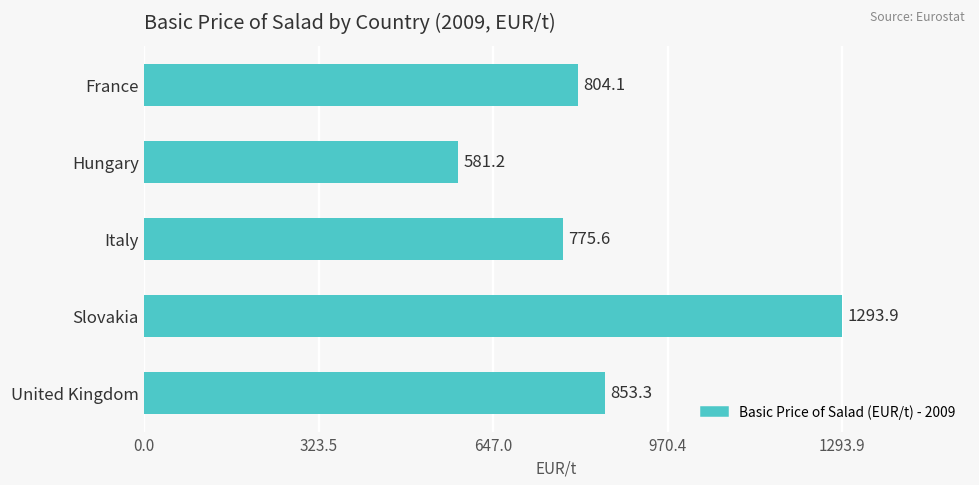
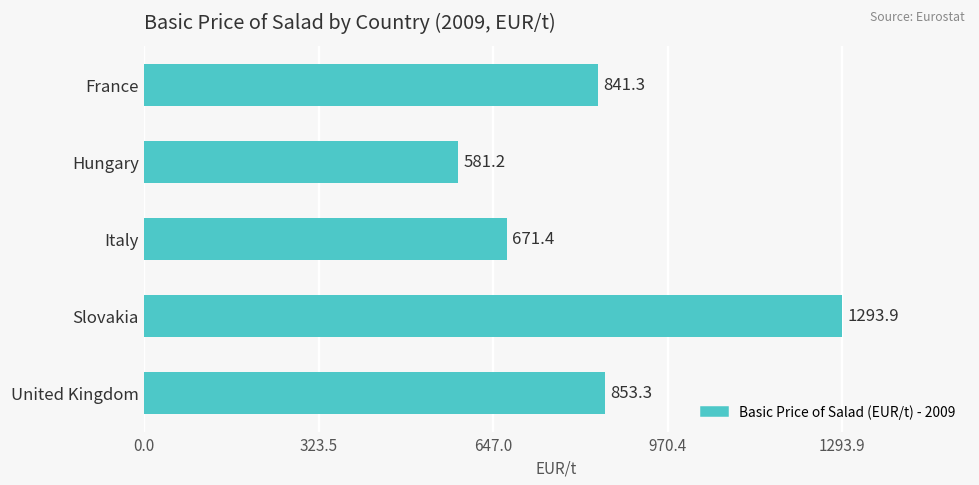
France: 804.1 -> 841.3
Italy: 775.6 -> 671.4
